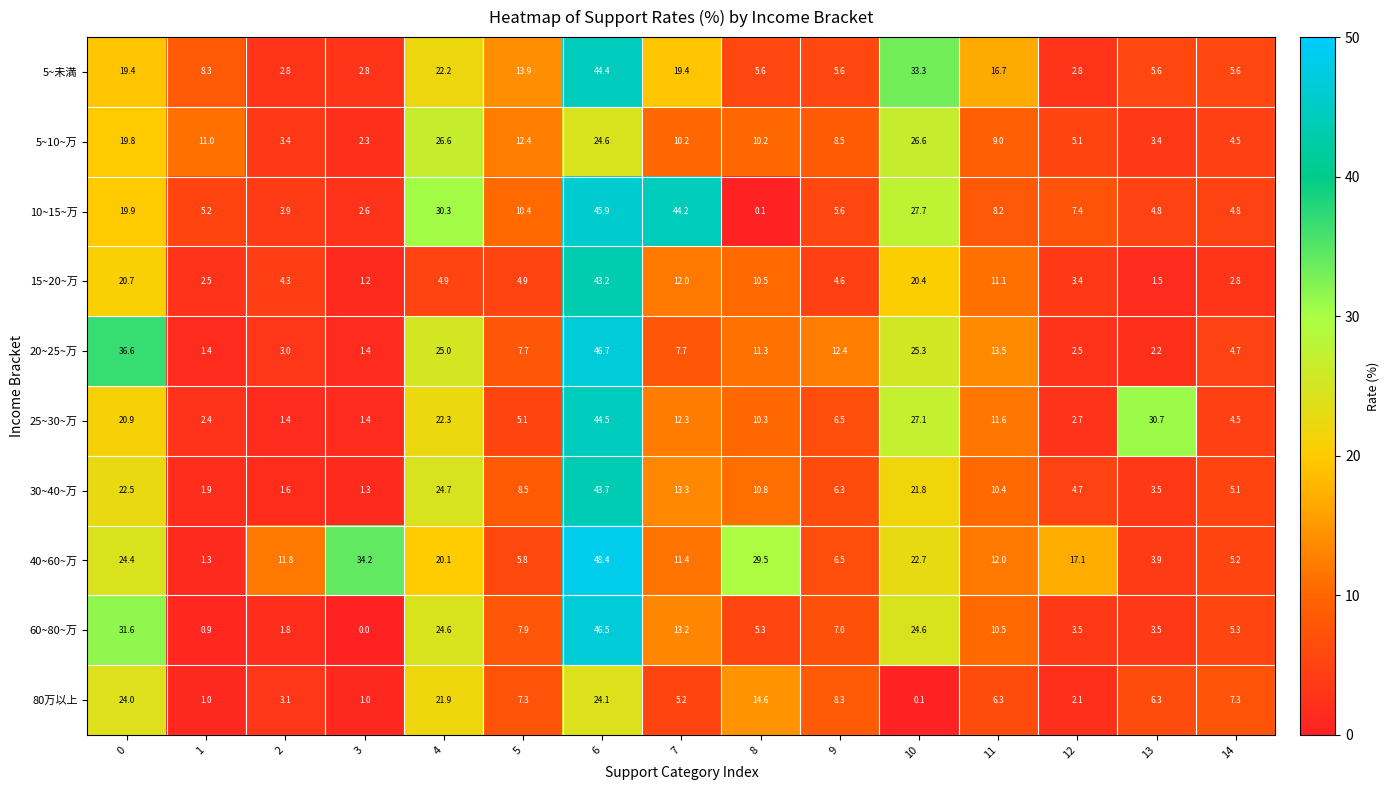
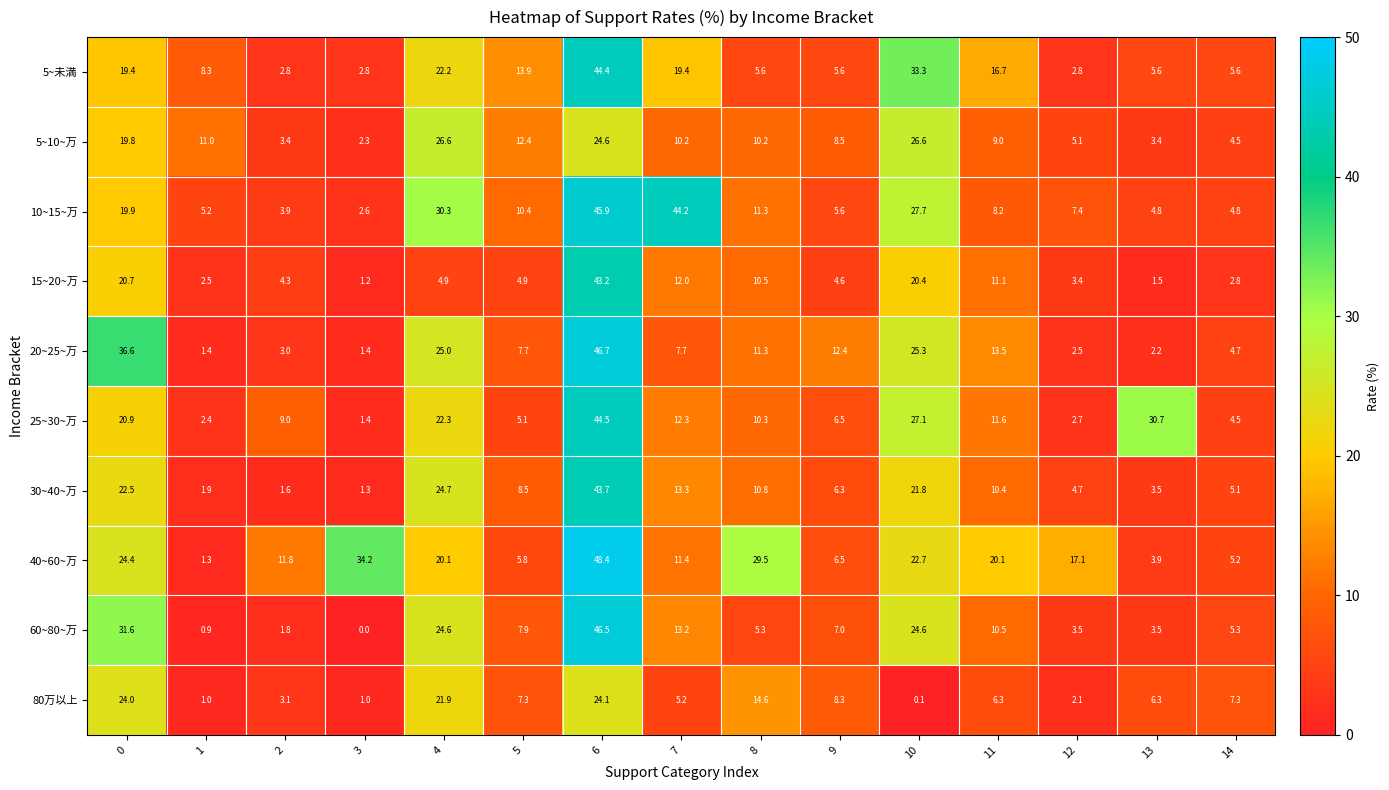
10~15~万, 8: 0.1 -> 11.3
25~30~万, 2: 1.4 -> 9.0
40~60~万, 11: 12.0 -> 20.1
